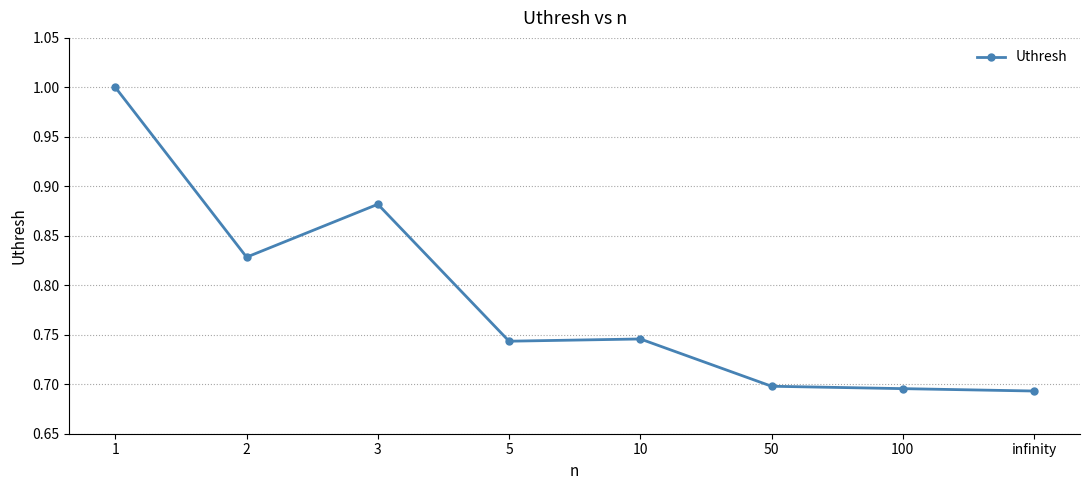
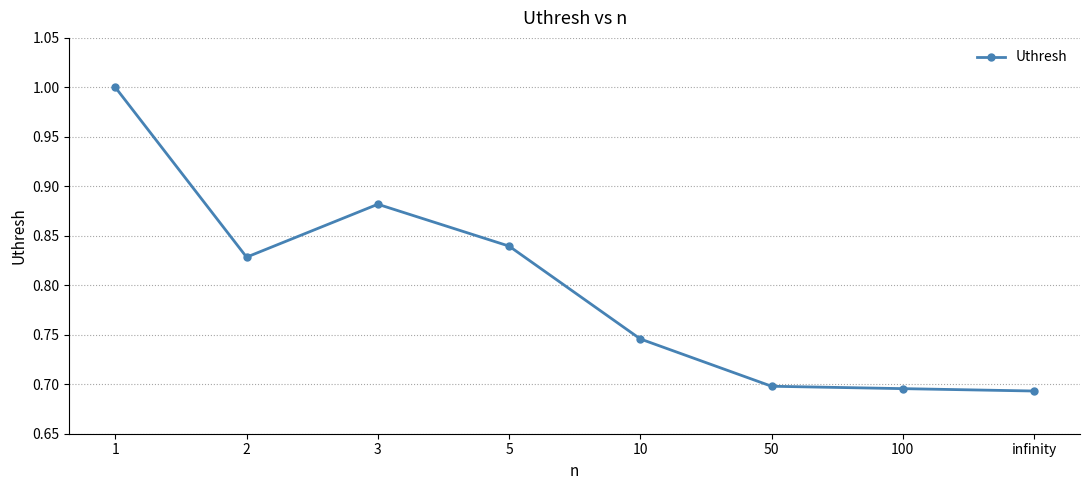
5: 0.74 -> 0.84
